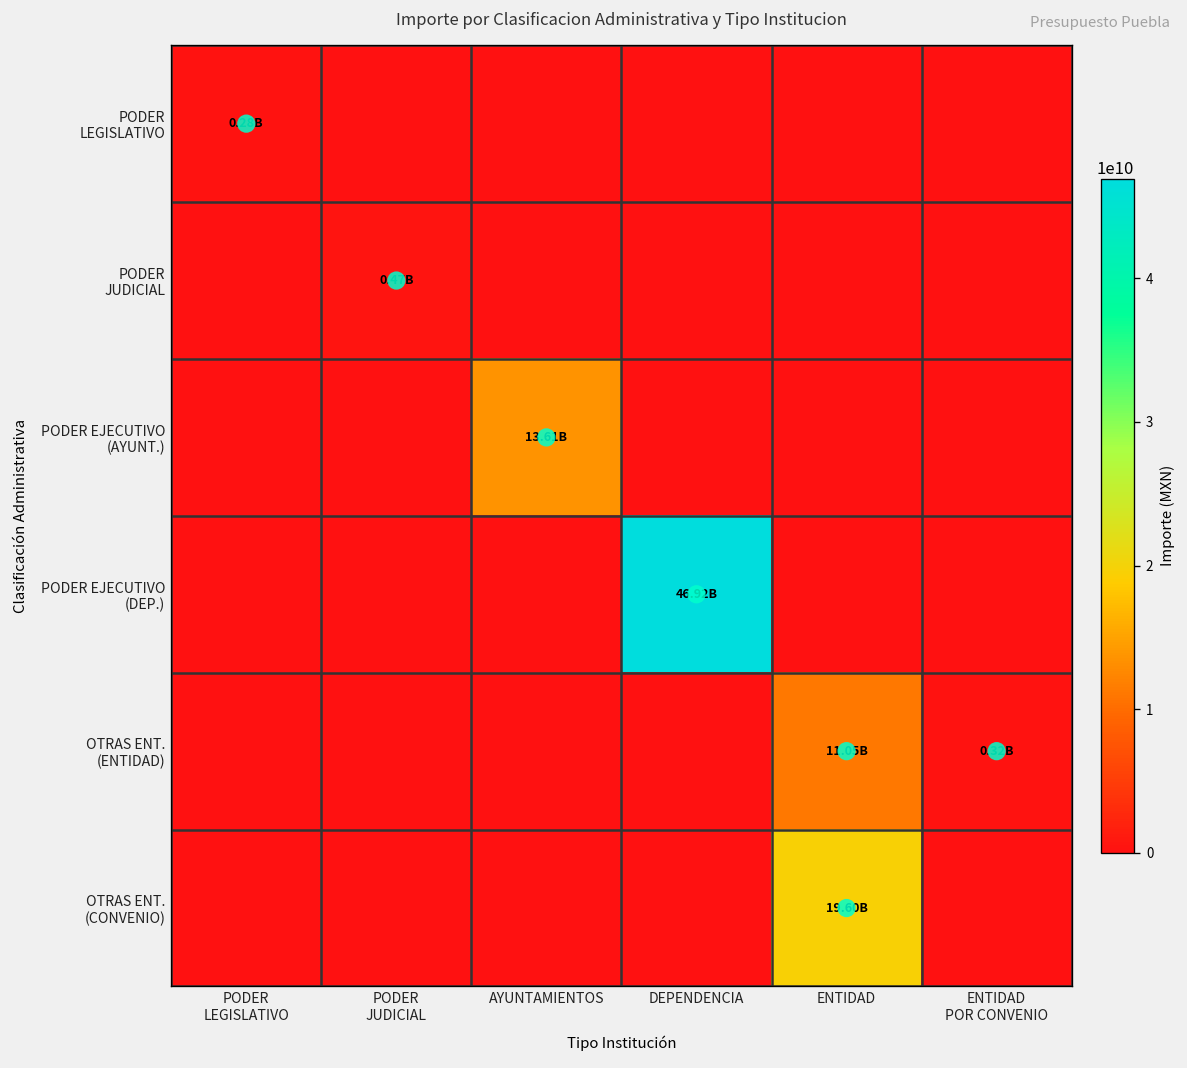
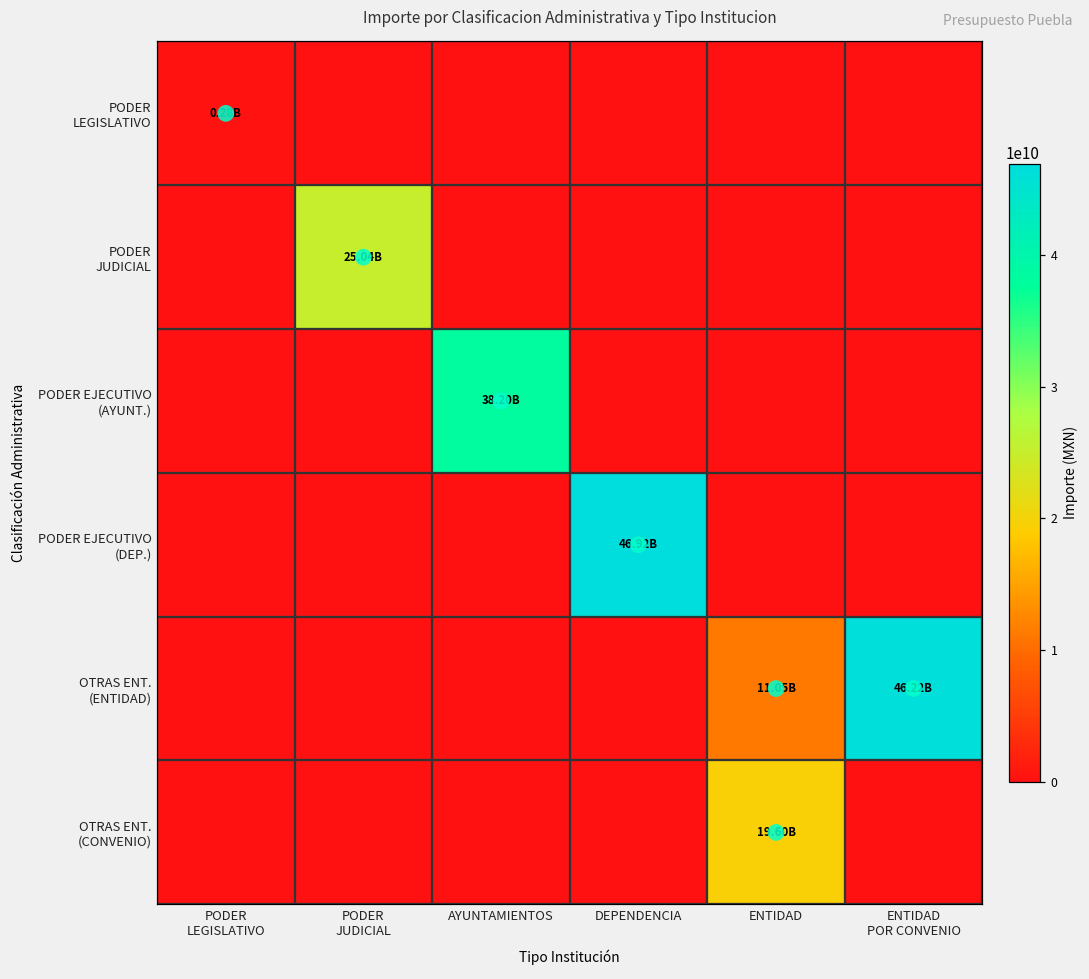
PODER JUDICIAL, PODER JUDICIAL: 0.47B -> 25.04B
PODER EJECUTIVO (AYUNT.), AYUNTAMIENTOS: 13.61B -> 38.20B
OTRAS ENT. (ENTIDAD), ENTIDAD POR CONVENIO: 0.32B -> 46.22B
